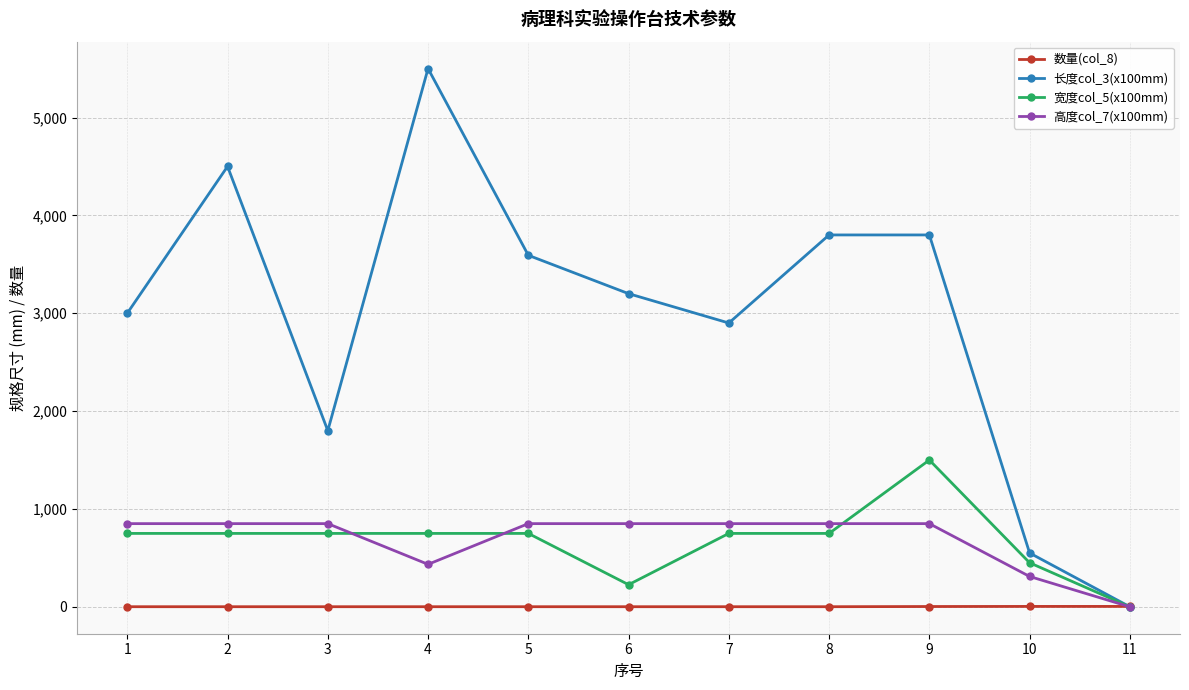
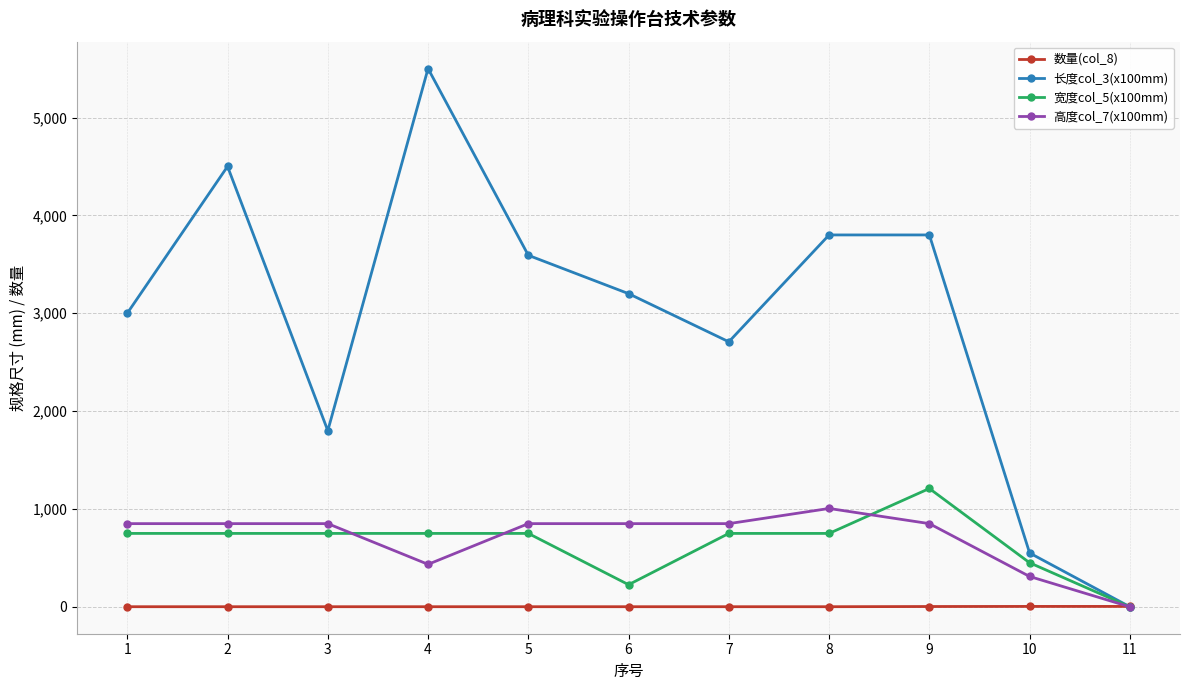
长度col_3(x100mm), 7: 2,900 -> 2,700
高度col_7(x100mm), 8: 900 -> 1,000
宽度col_5(x100mm), 9: 1,500 -> 1,200
